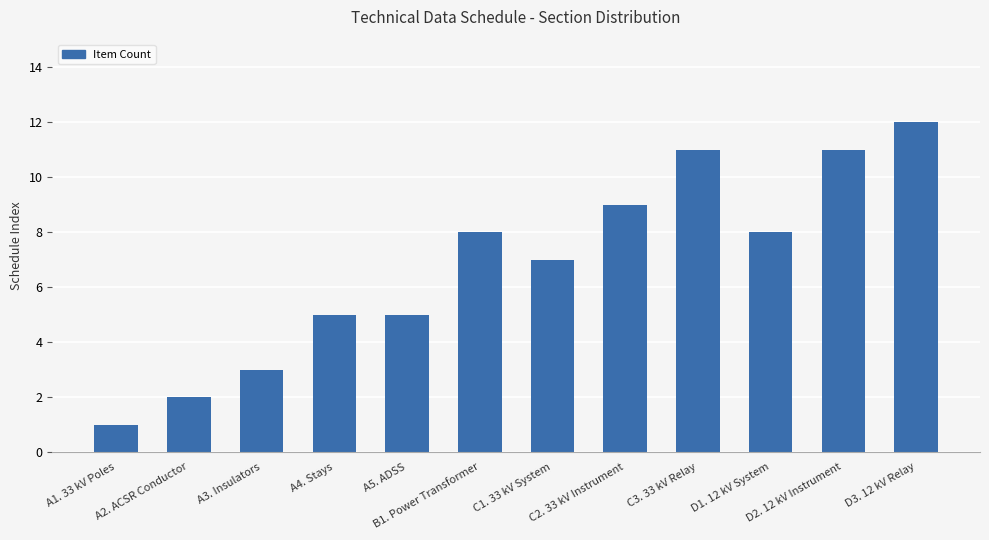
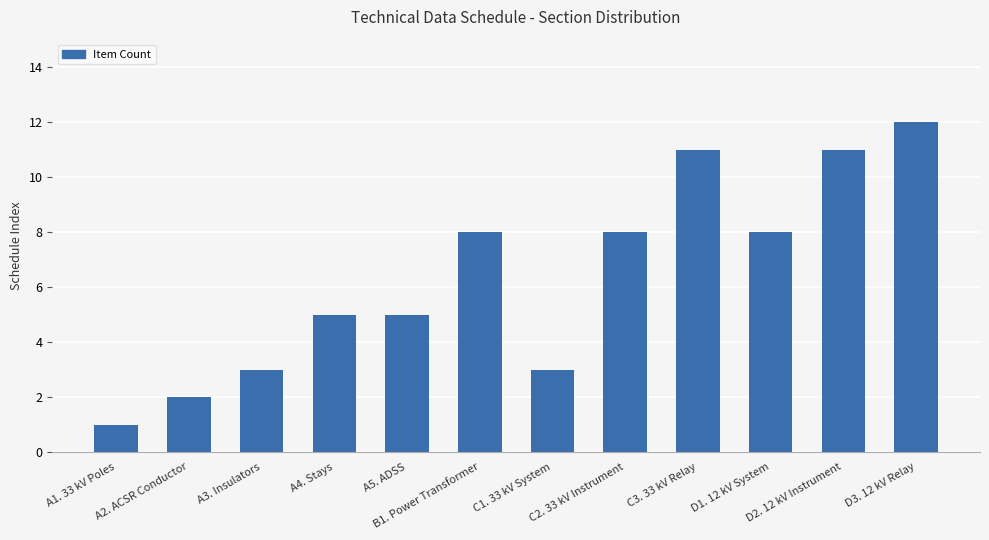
C1. 33 kV System: 7 -> 3
C2. 33 kV Instrument: 9 -> 8
